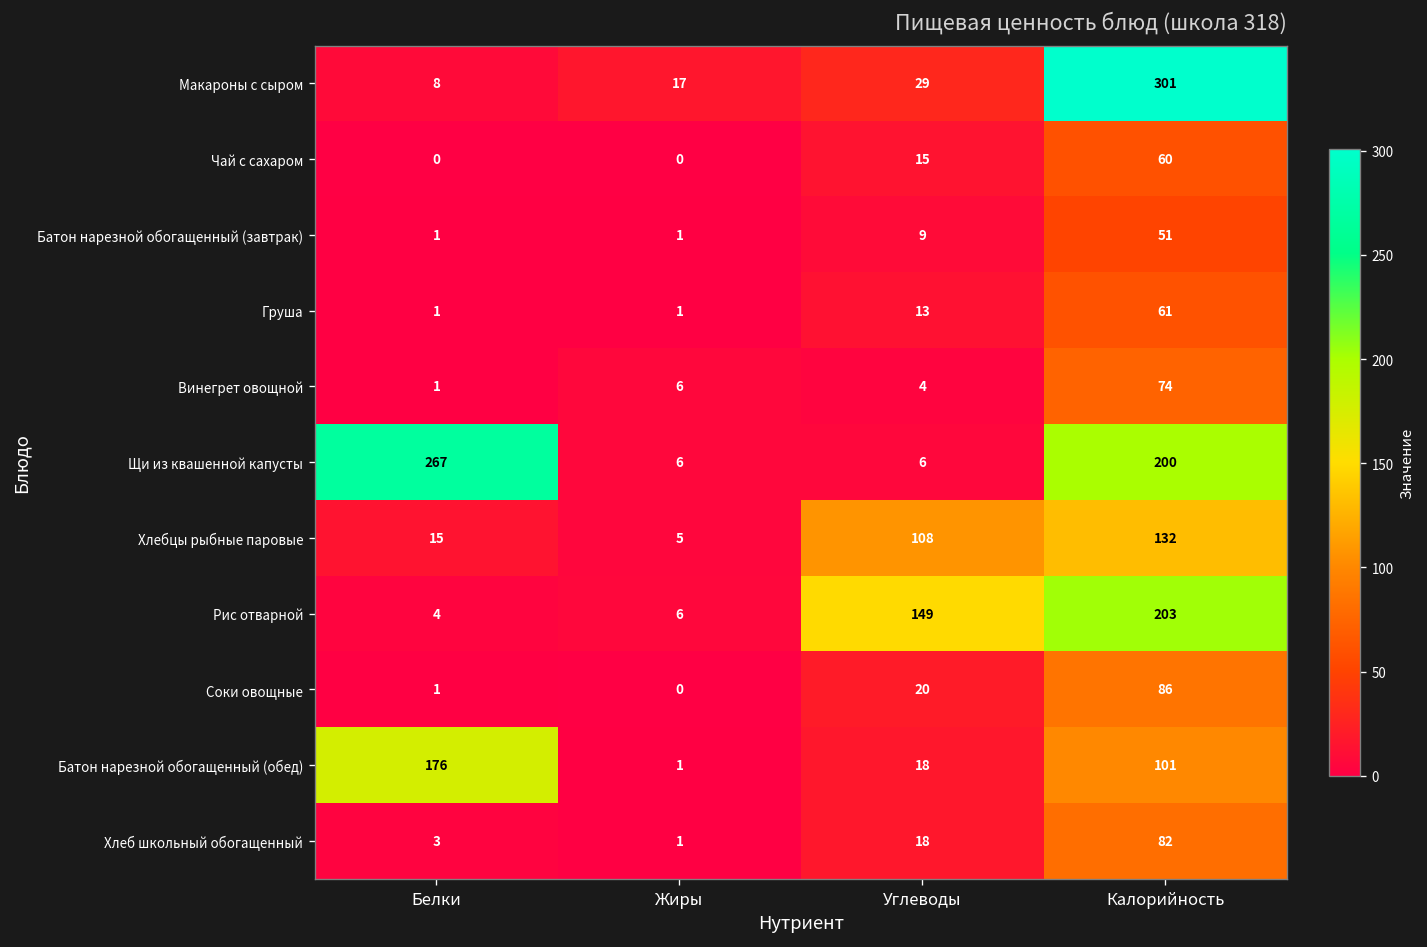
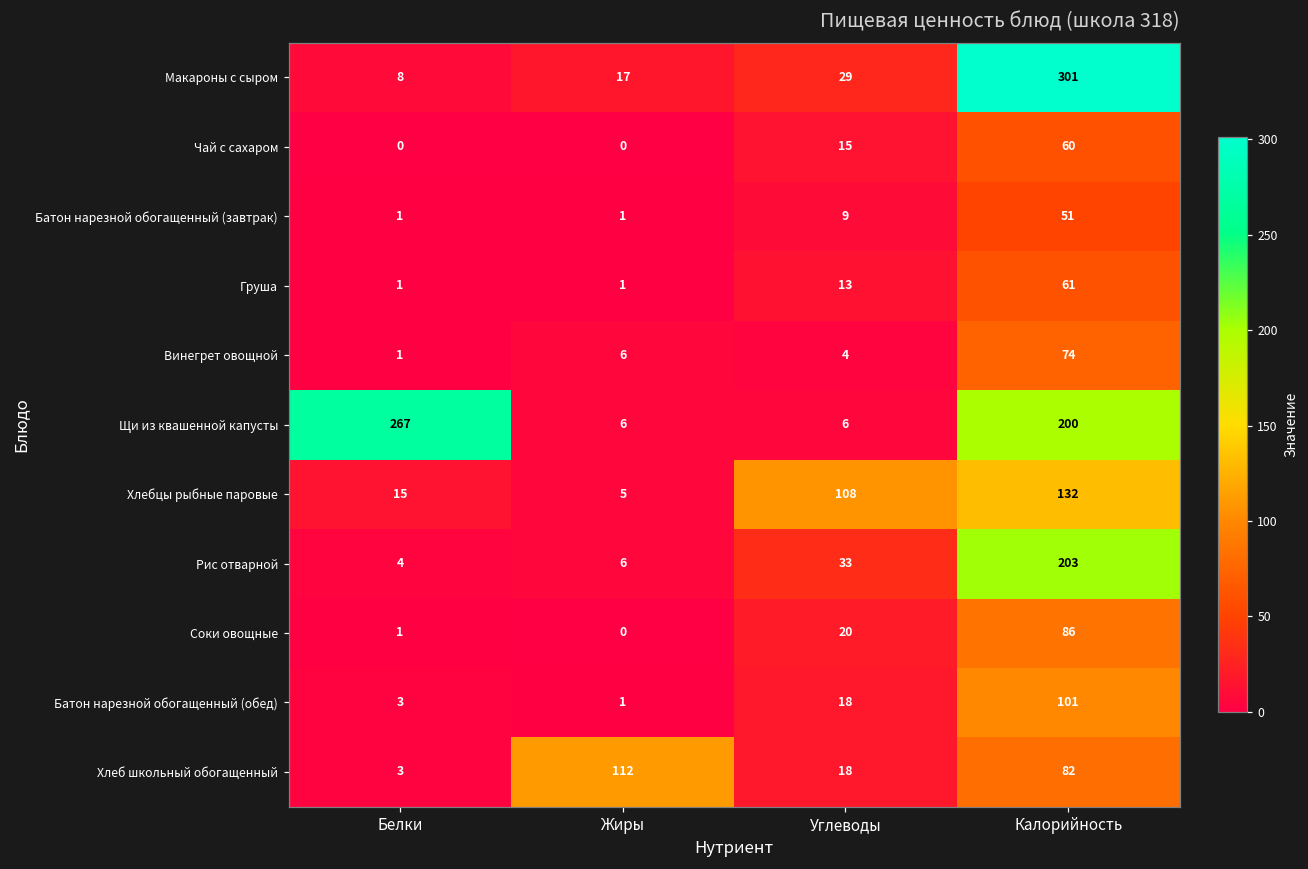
Рис отварной, Углеводы: 149 -> 33
Батон нарезной обогащенный (обед), Белки: 176 -> 3
Хлеб школьный обогащенный, Жиры: 1 -> 112
